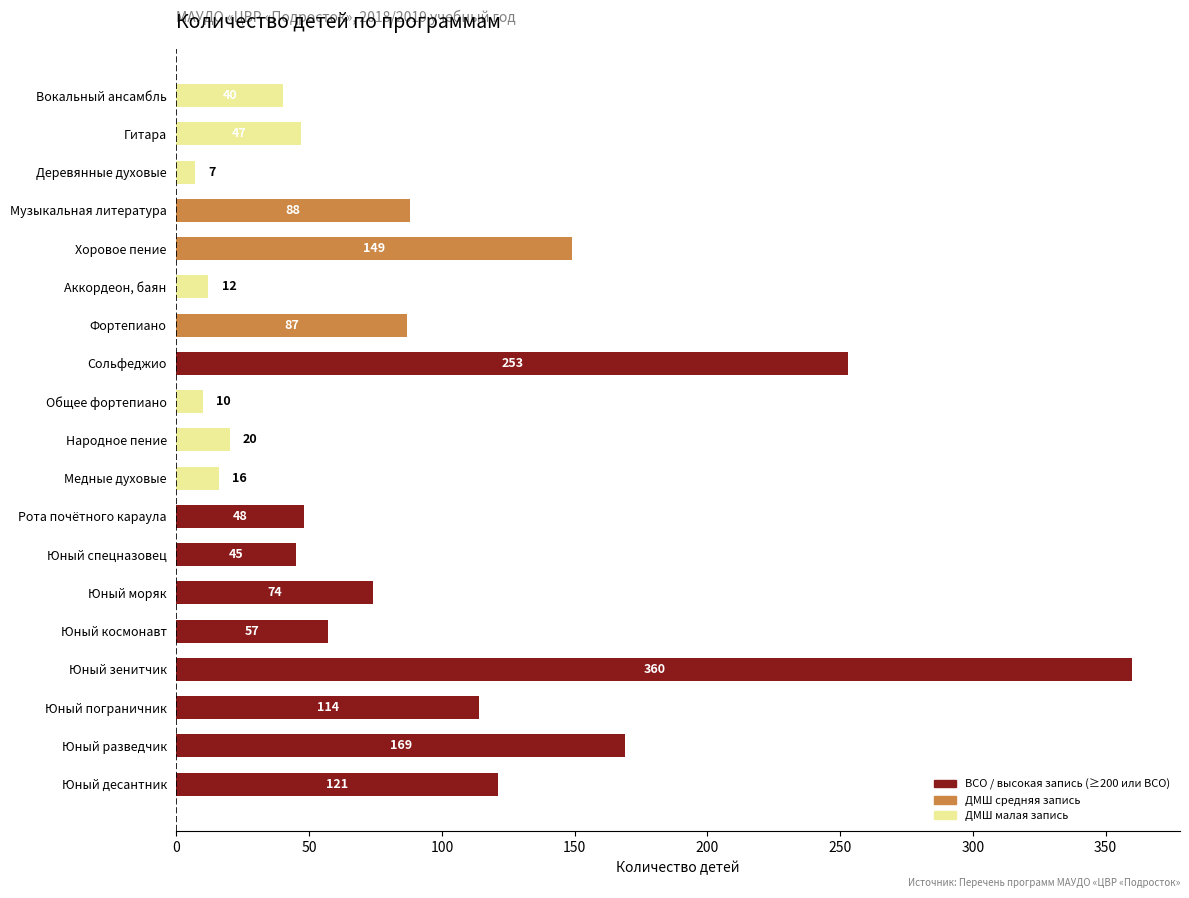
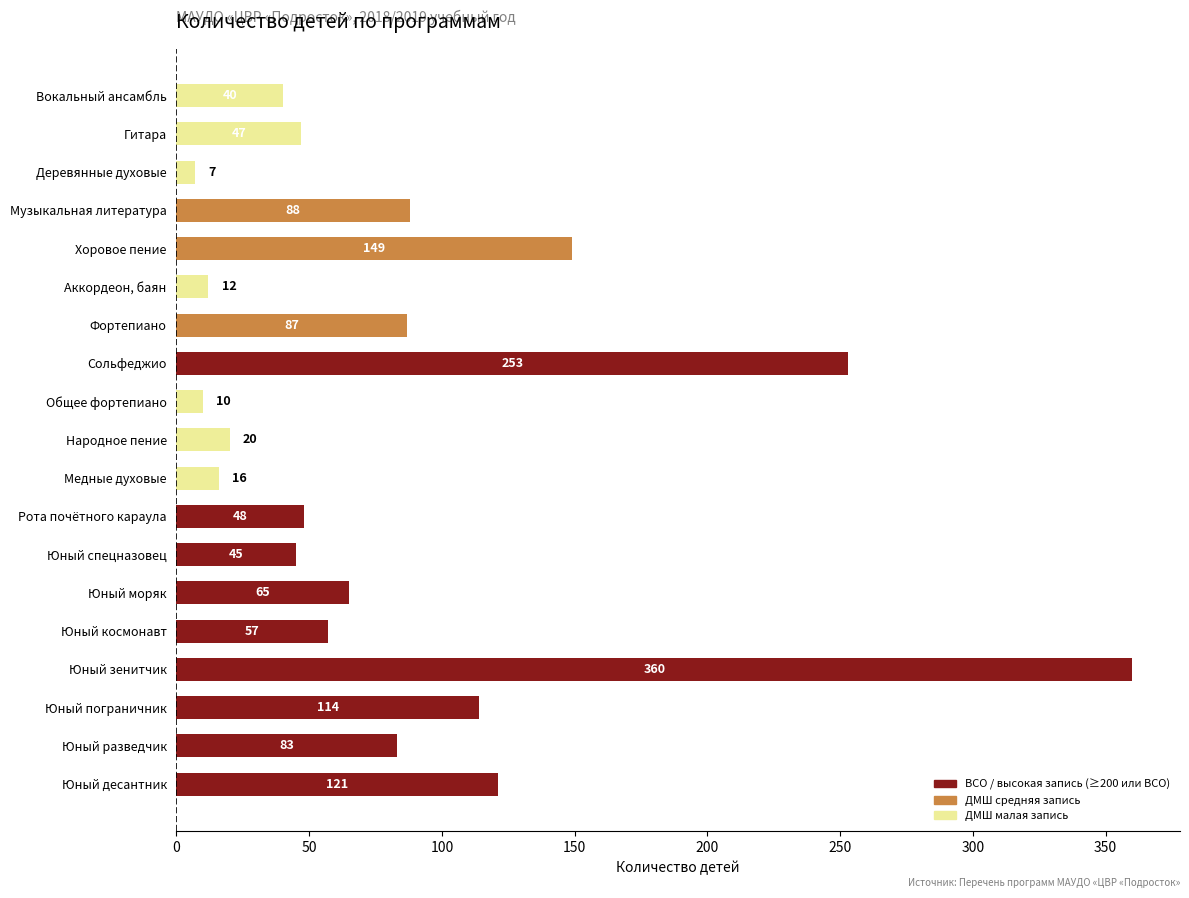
Юный моряк: 74 -> 65
Юный разведчик: 169 -> 83
